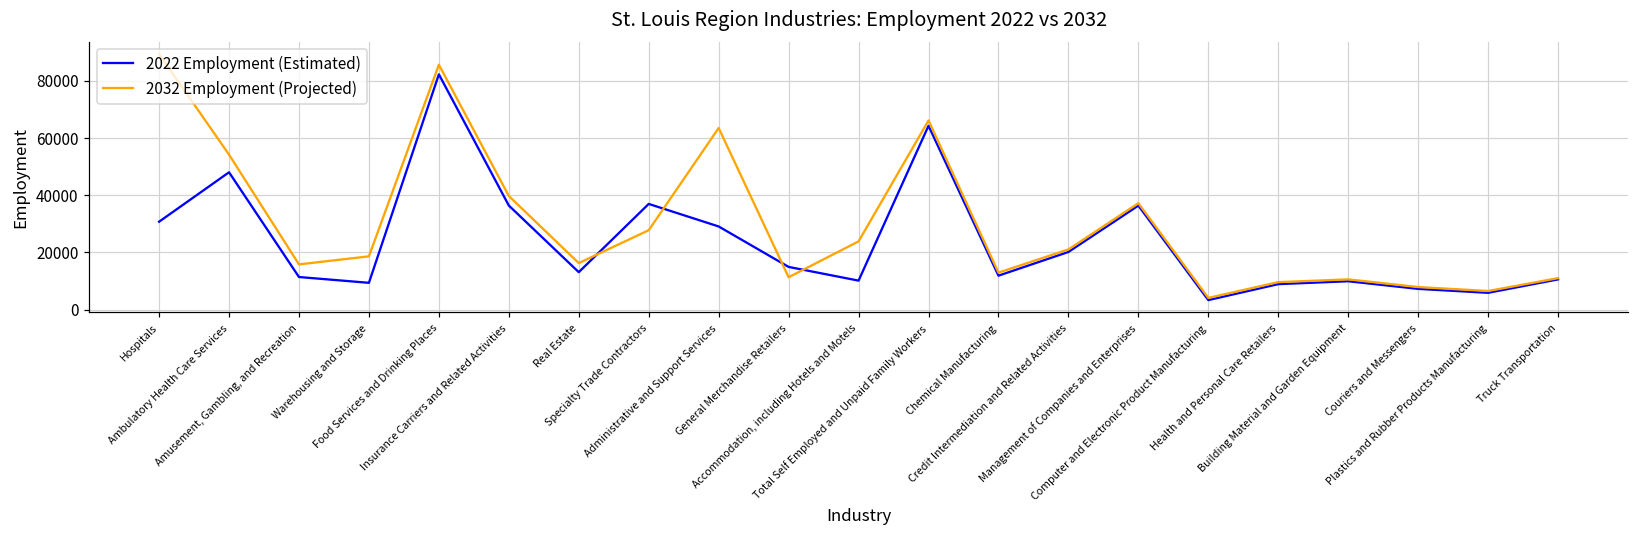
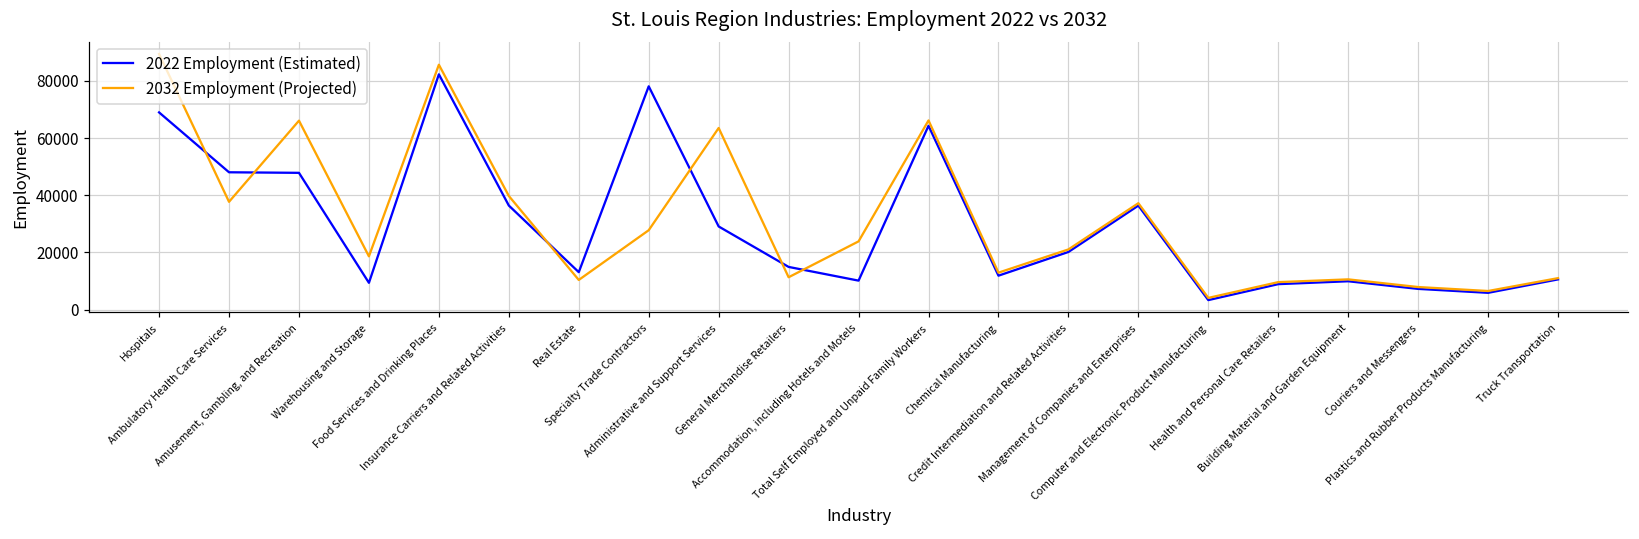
2022 Employment (Estimated), Hospitals: 31000 -> 69000
2032 Employment (Projected), Ambulatory Health Care Services: 54000 -> 38000
2022 Employment (Estimated), Amusement, Gambling, and Recreation: 11000 -> 48000
2032 Employment (Projected), Amusement, Gambling, and Recreation: 16000 -> 66000
2032 Employment (Projected), Real Estate: 16000 -> 10000
2022 Employment (Estimated), Specialty Trade Contractors: 37000 -> 78000
